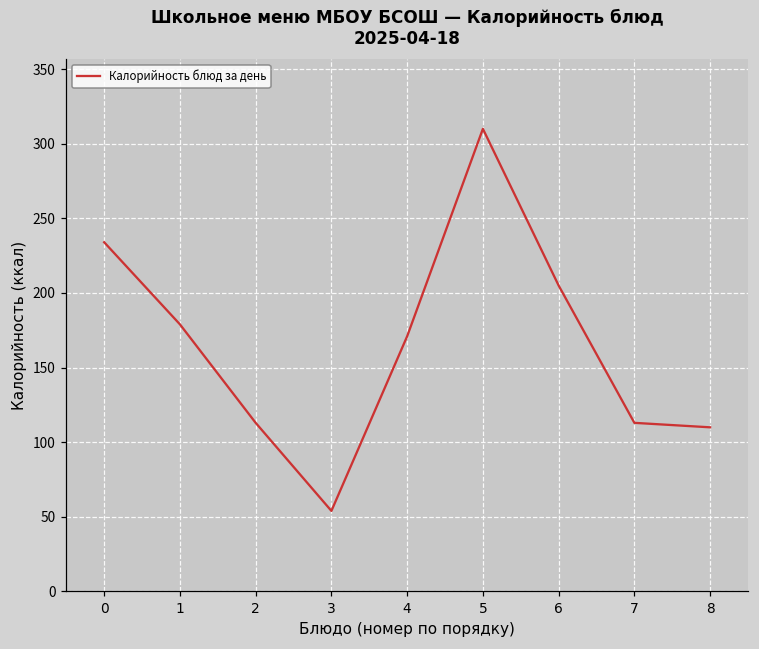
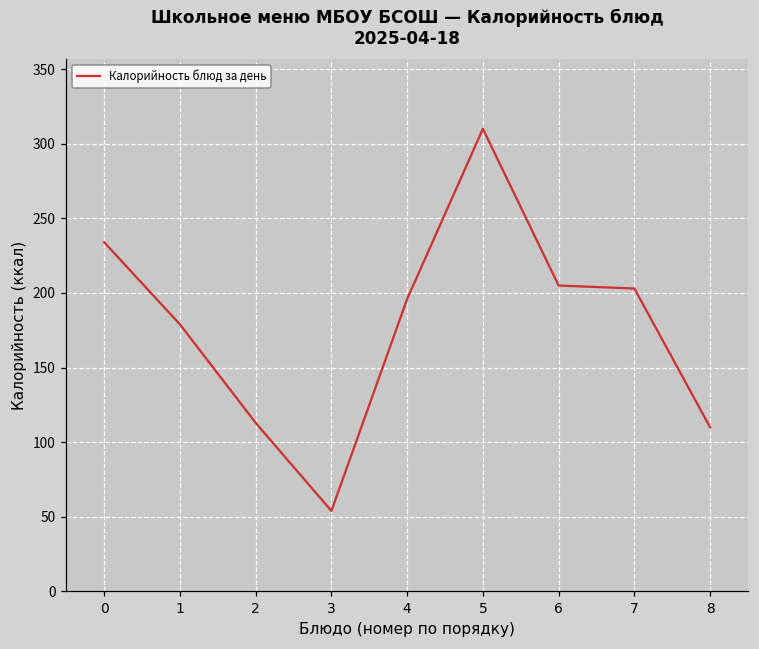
4: 171 -> 196
7: 113 -> 203
